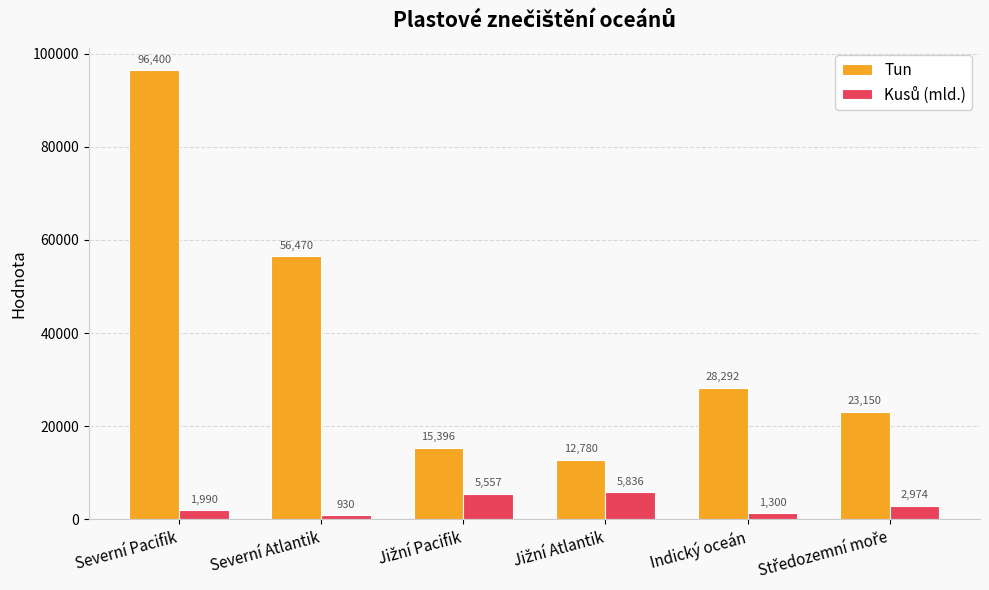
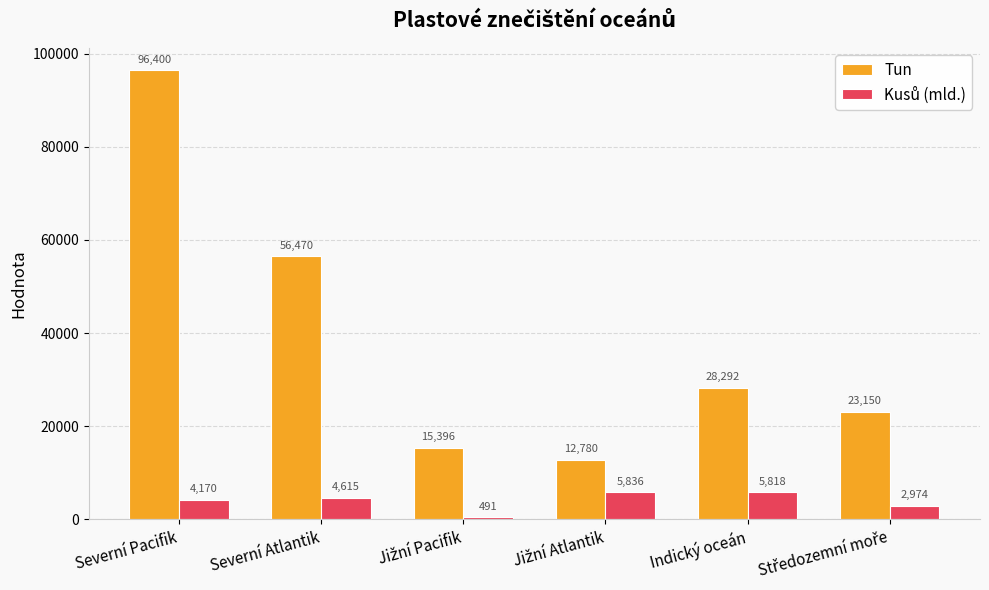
Kusů (mld.), Severní Pacifik: 1,990 -> 4,170
Kusů (mld.), Severní Atlantik: 930 -> 4,615
Kusů (mld.), Jižní Pacifik: 5,557 -> 491
Kusů (mld.), Indický oceán: 1,300 -> 5,818
